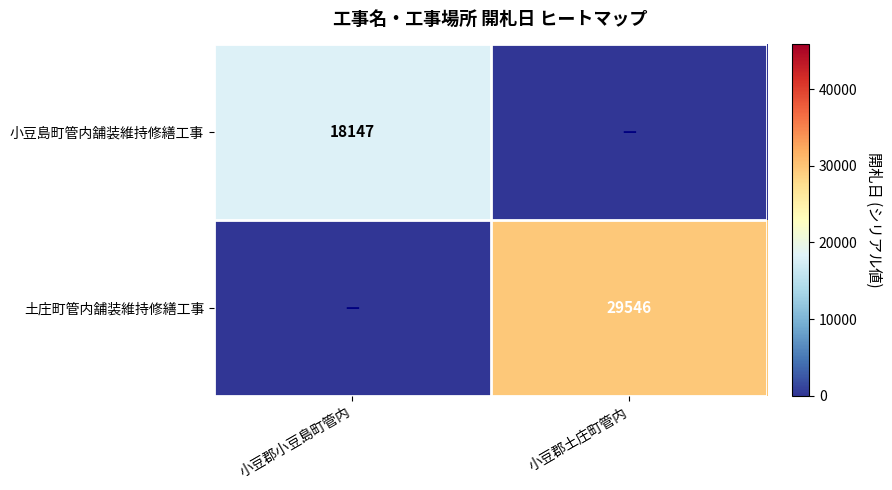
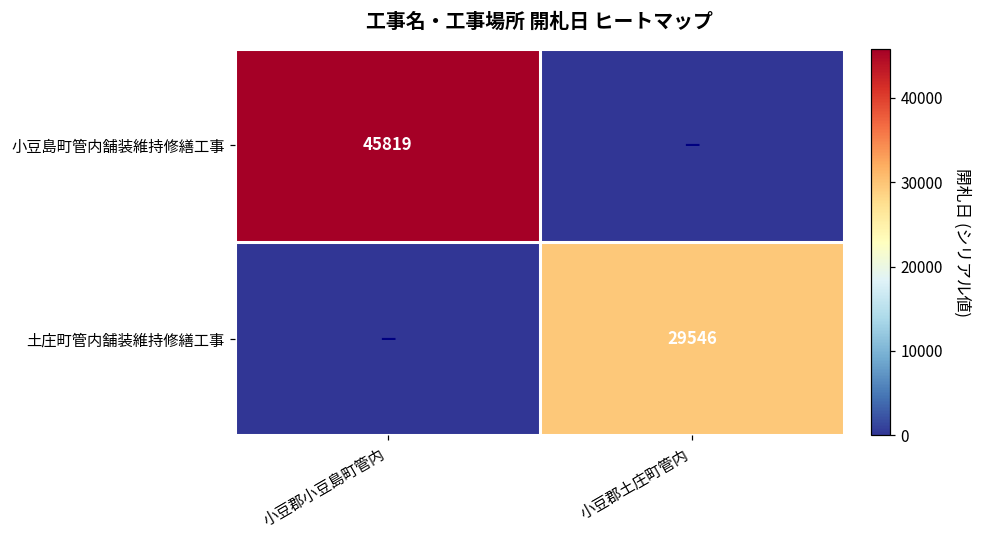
小豆島町管内舗装維持修繕工事, 小豆郡小豆島町管内: 18147 -> 45819
